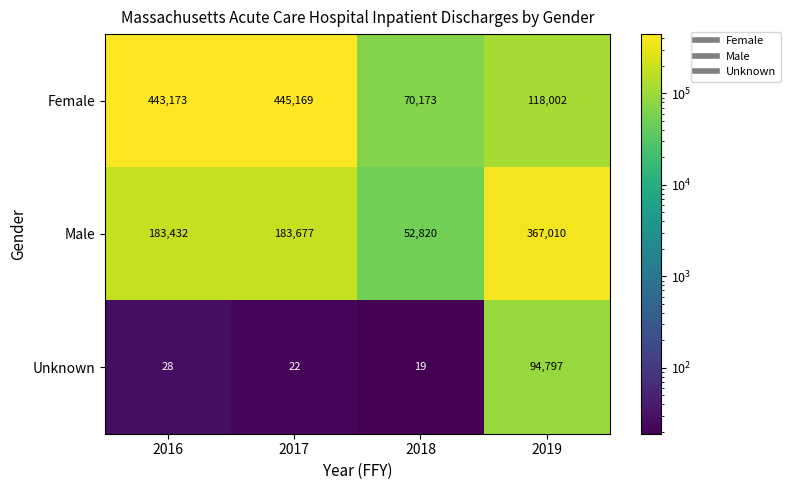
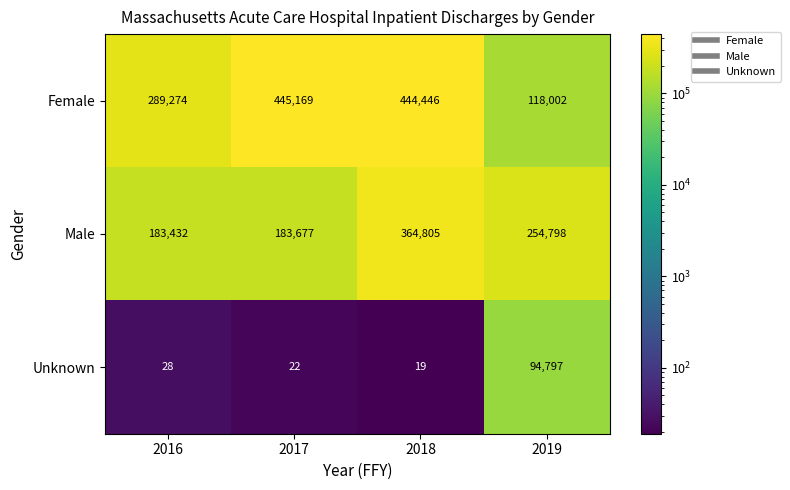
Female, 2016: 443,173 -> 289,274
Female, 2018: 70,173 -> 444,446
Male, 2018: 52,820 -> 364,805
Male, 2019: 367,010 -> 254,798
